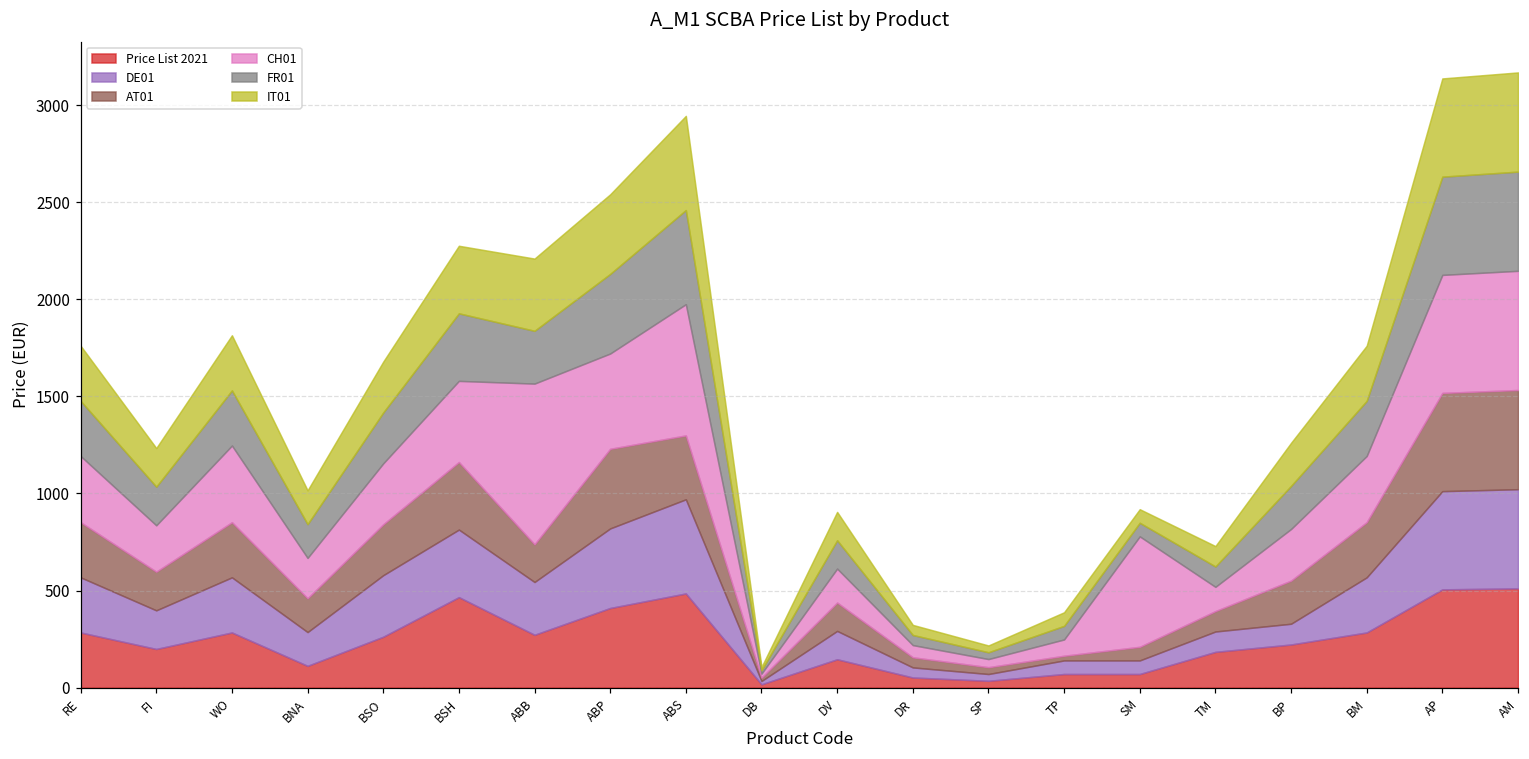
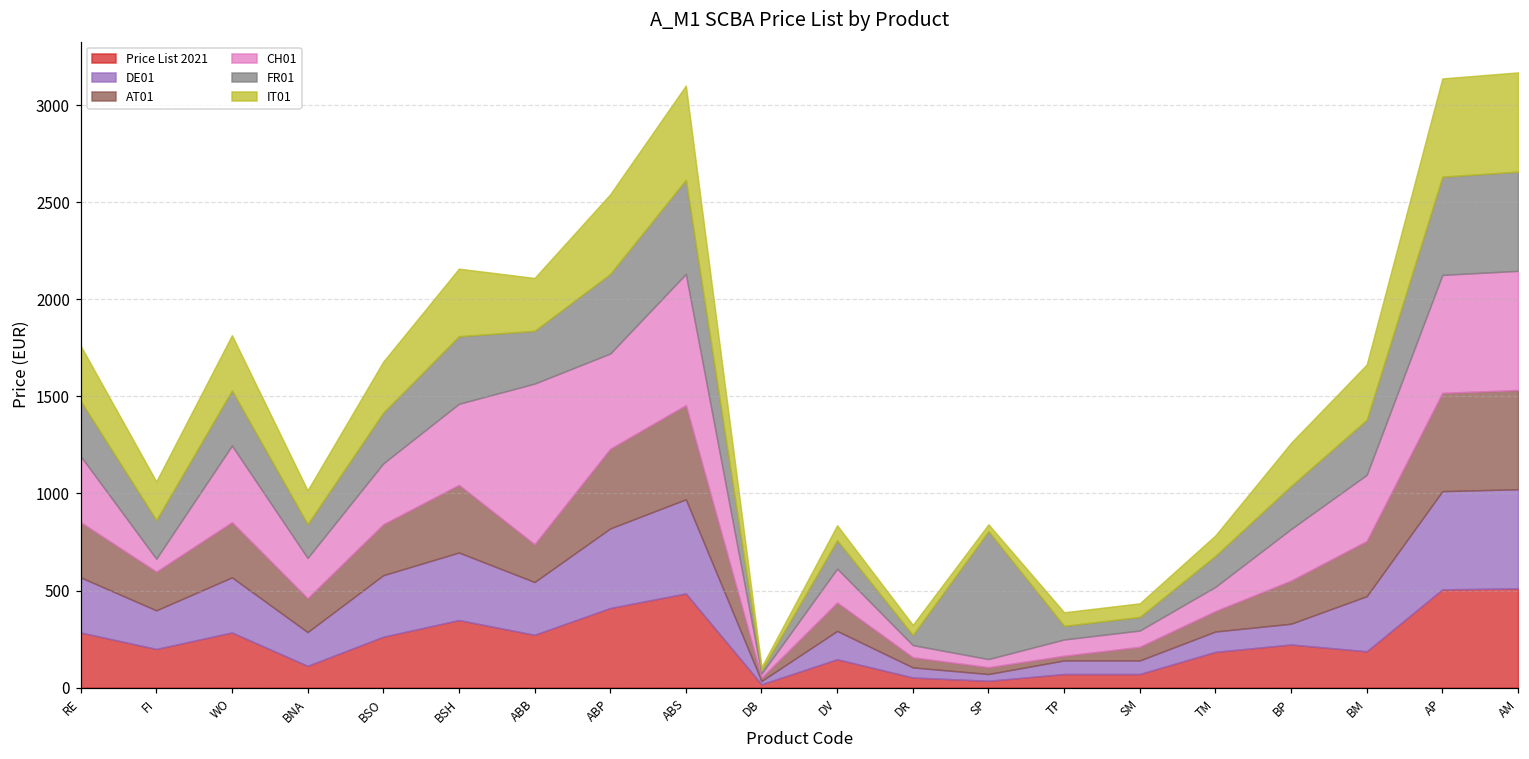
CH01, FI: 240 -> 70
Price List 2021, BSH: 470 -> 350
IT01, ABB: 370 -> 270
AT01, ABS: 330 -> 490
IT01, DV: 150 -> 80
FR01, SP: 40 -> 660
CH01, SM: 570 -> 80
FR01, TM: 110 -> 160
Price List 2021, BM: 280 -> 190
